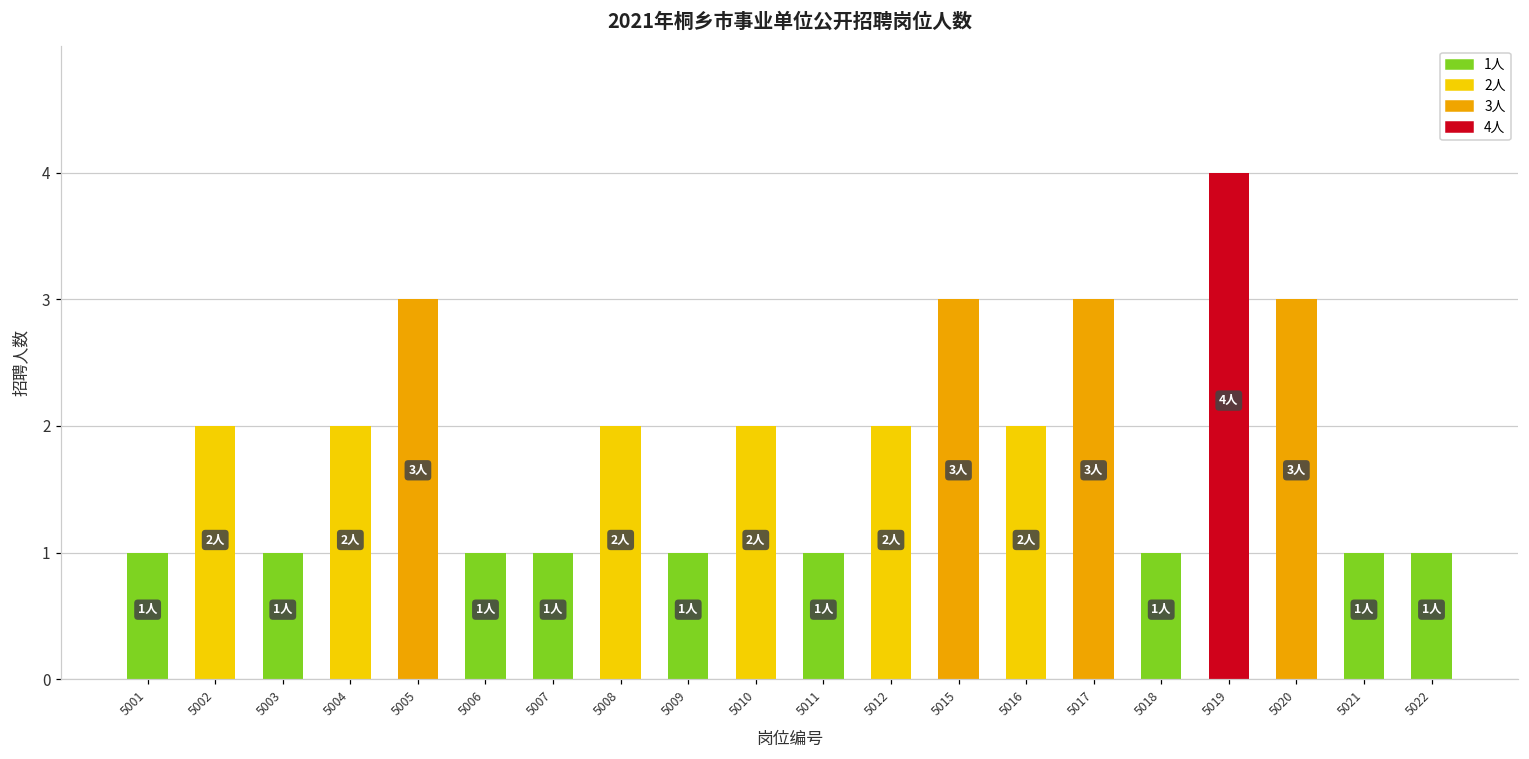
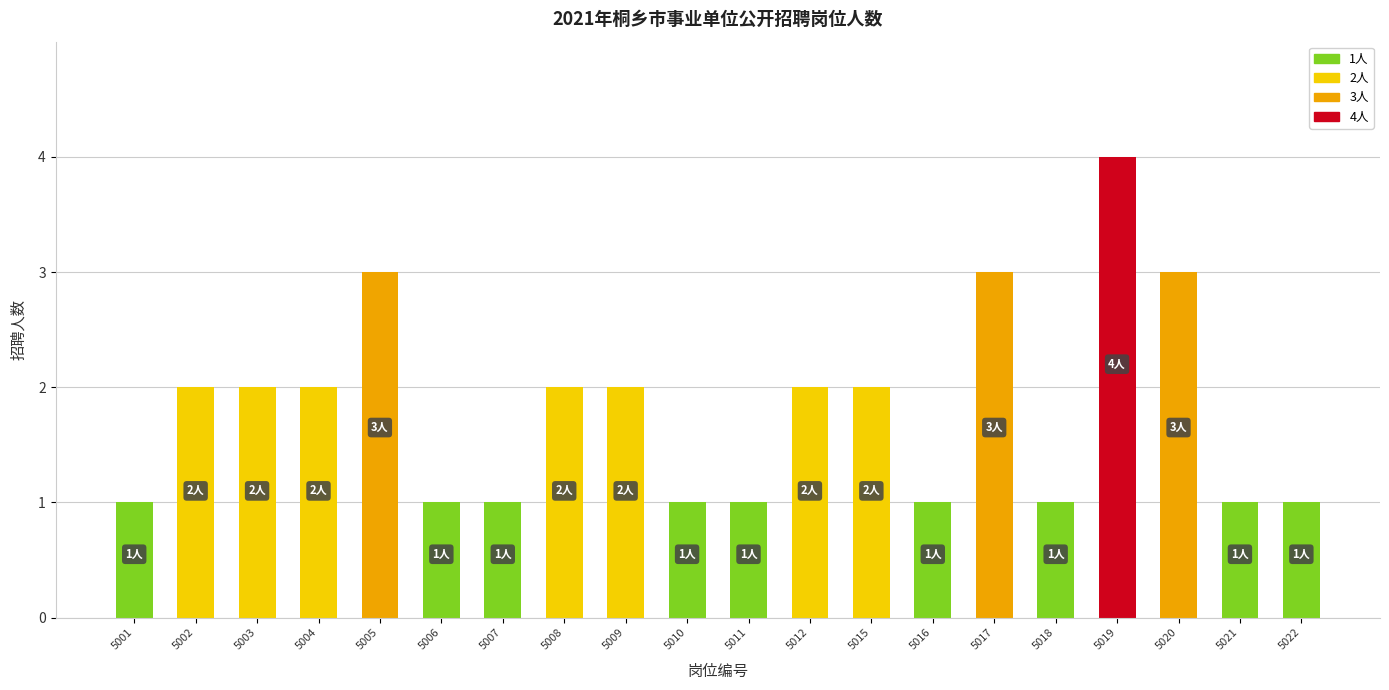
5003: 1人 -> 2人
5009: 1人 -> 2人
5010: 2人 -> 1人
5015: 3人 -> 2人
5016: 2人 -> 1人
